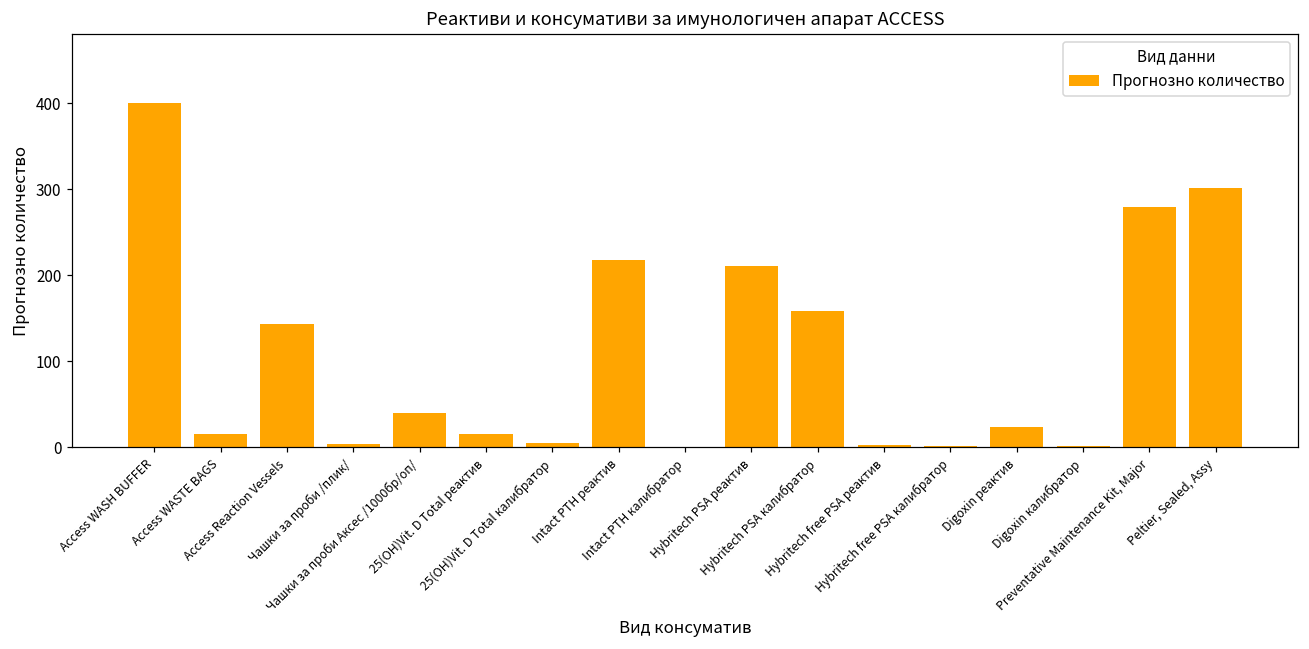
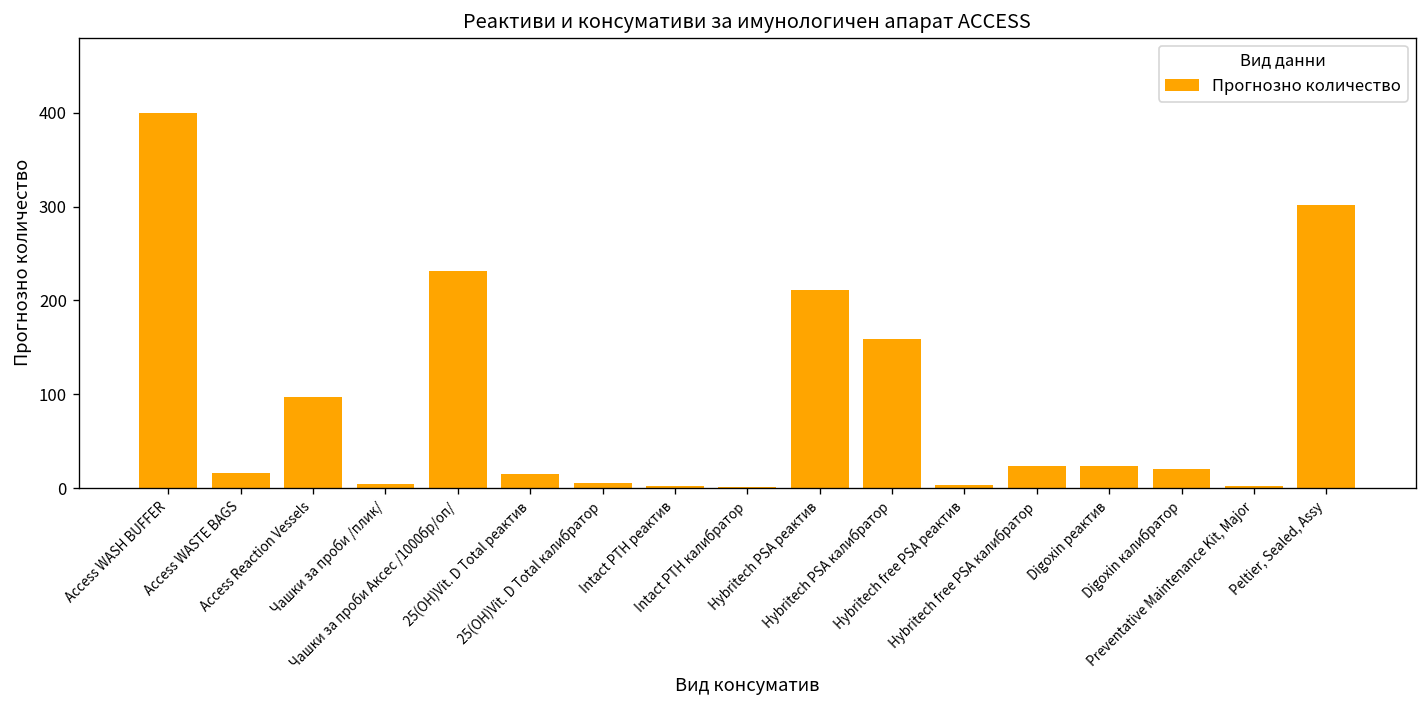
Access Reaction Vessels: 140 -> 100
Чашки за проби Аксес /1000бр/оп/: 40 -> 230
Intact PTH реактив: 220 -> 0
Hybritech free PSA калибратор: 0 -> 20
Digoxin калибратор: 0 -> 20
Preventative Maintenance Kit, Major: 280 -> 0
